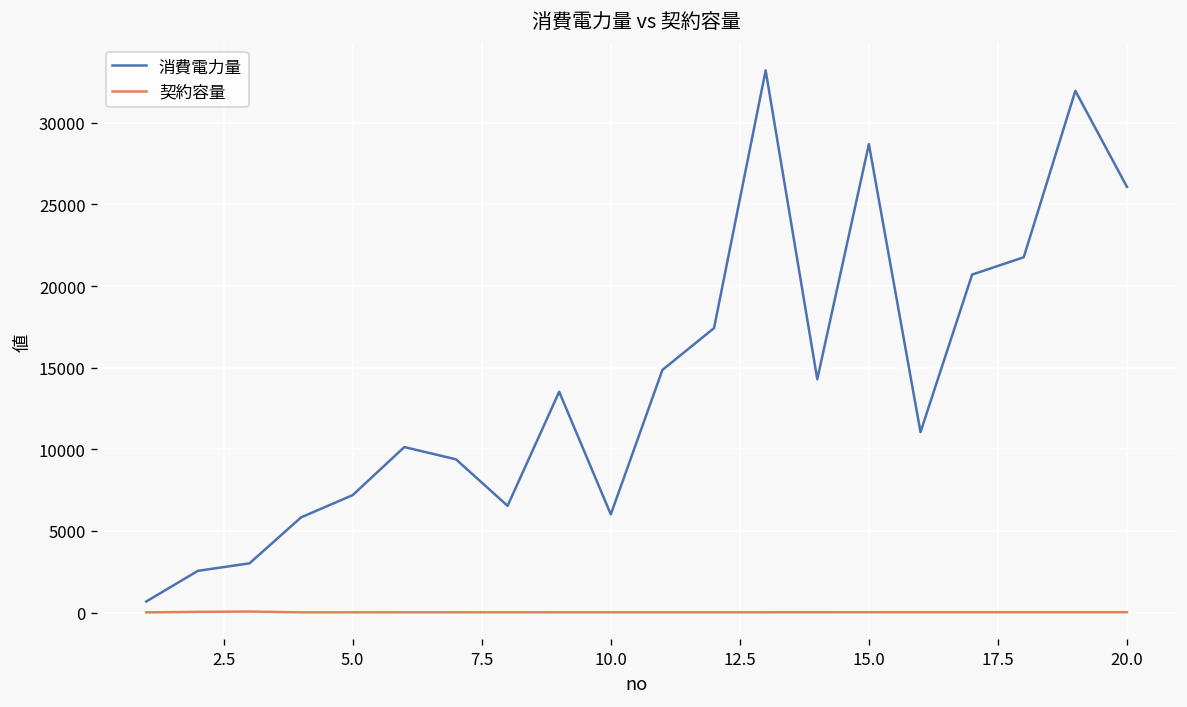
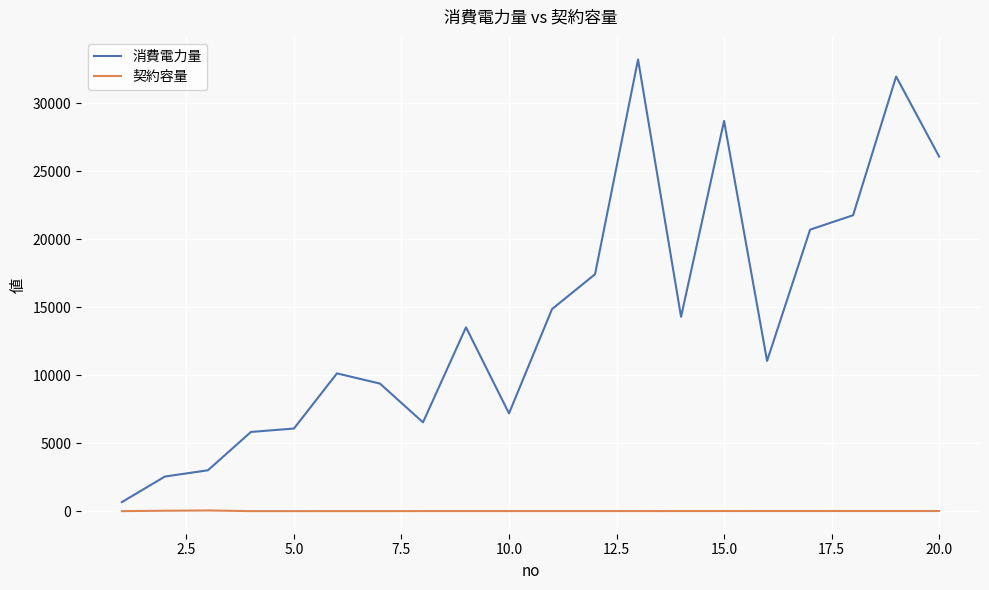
消費電力量, 5.0: 7200 -> 6100
消費電力量, 10.0: 6000 -> 7200
